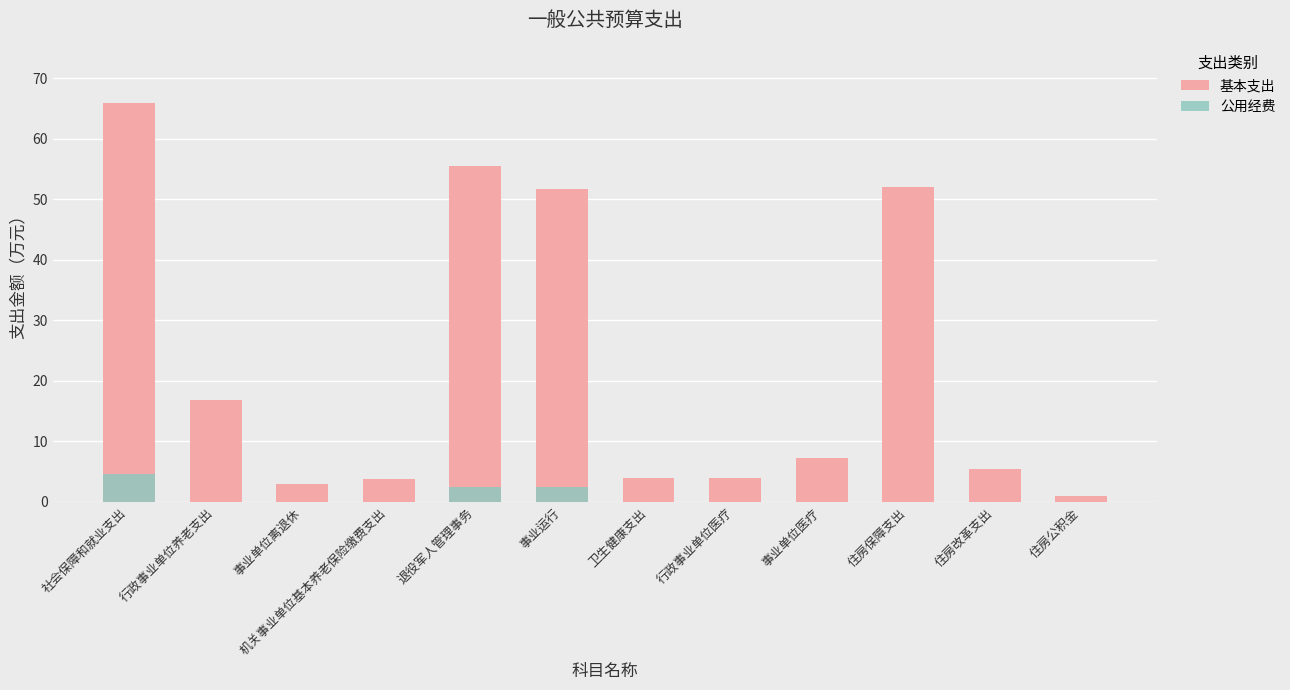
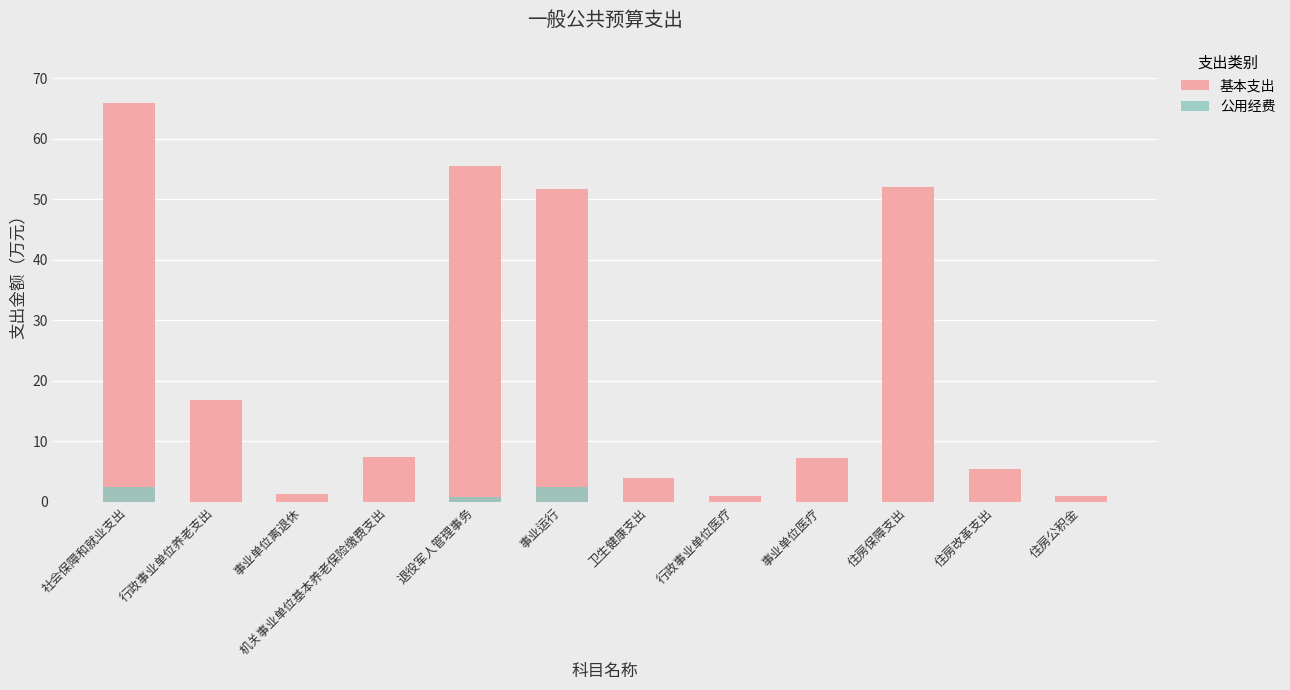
公用经费, 社会保障和就业支出: 5 -> 2
基本支出, 事业单位离退休: 3 -> 1
基本支出, 机关事业单位基本养老保险缴费支出: 4 -> 7
公用经费, 退役军人管理事务: 2 -> 1
基本支出, 行政事业单位医疗: 4 -> 1
